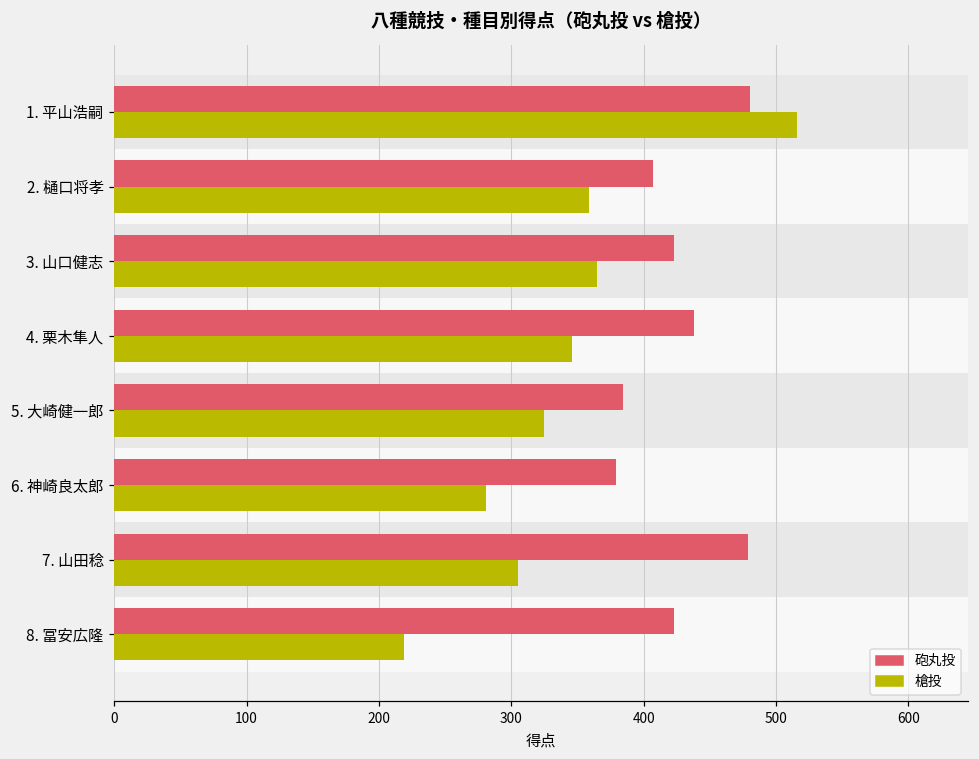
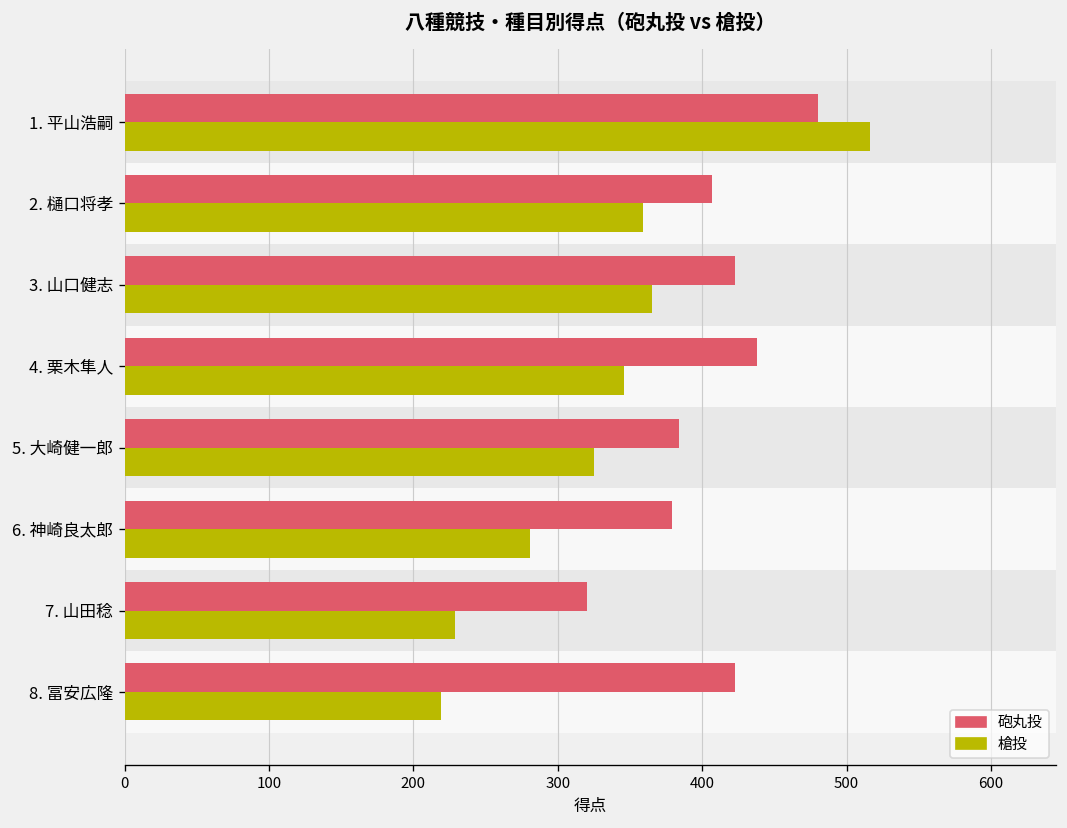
砲丸投, 7. 山田稔: 479 -> 320
槍投, 7. 山田稔: 305 -> 229
